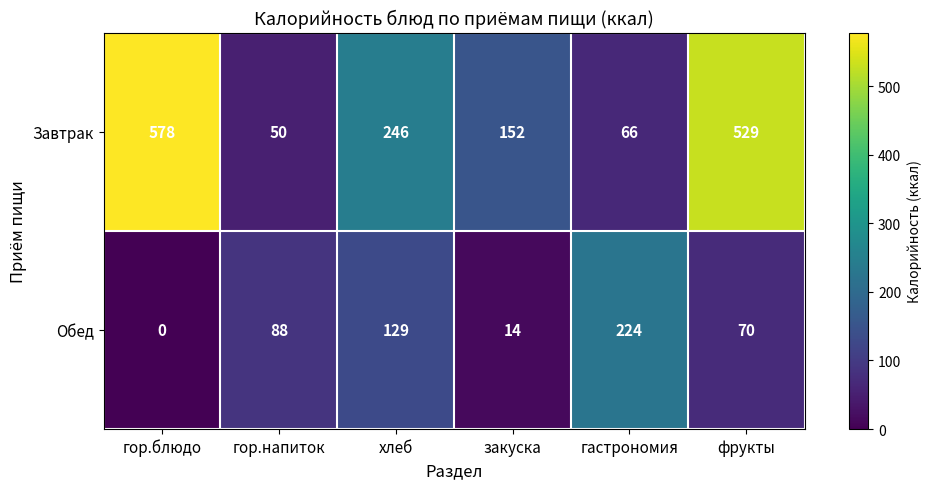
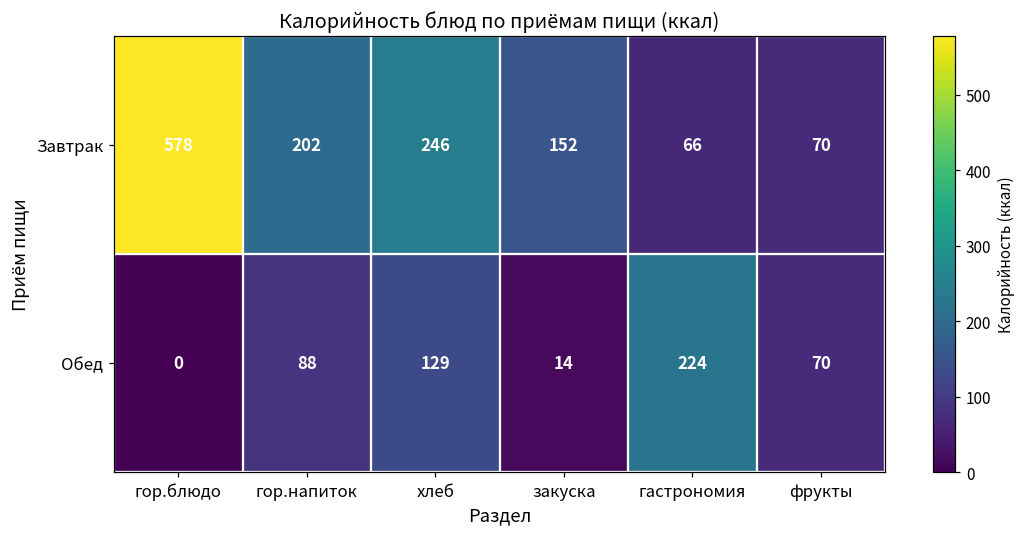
Завтрак, гор.напиток: 50 -> 202
Завтрак, фрукты: 529 -> 70
